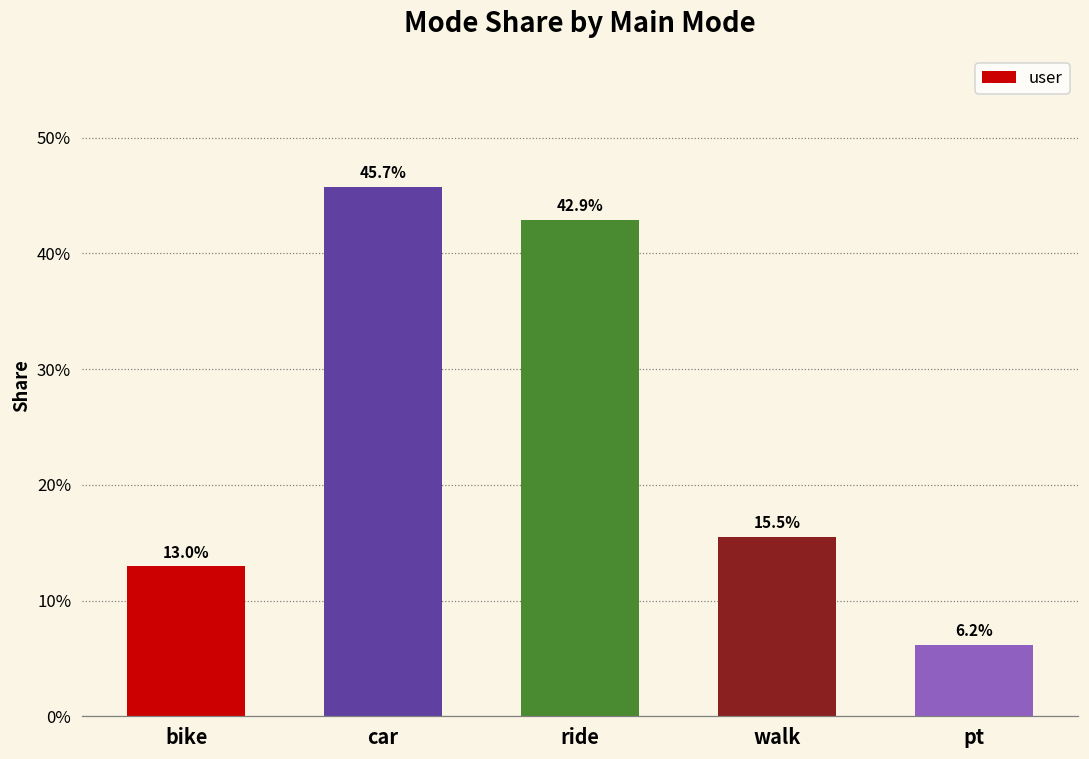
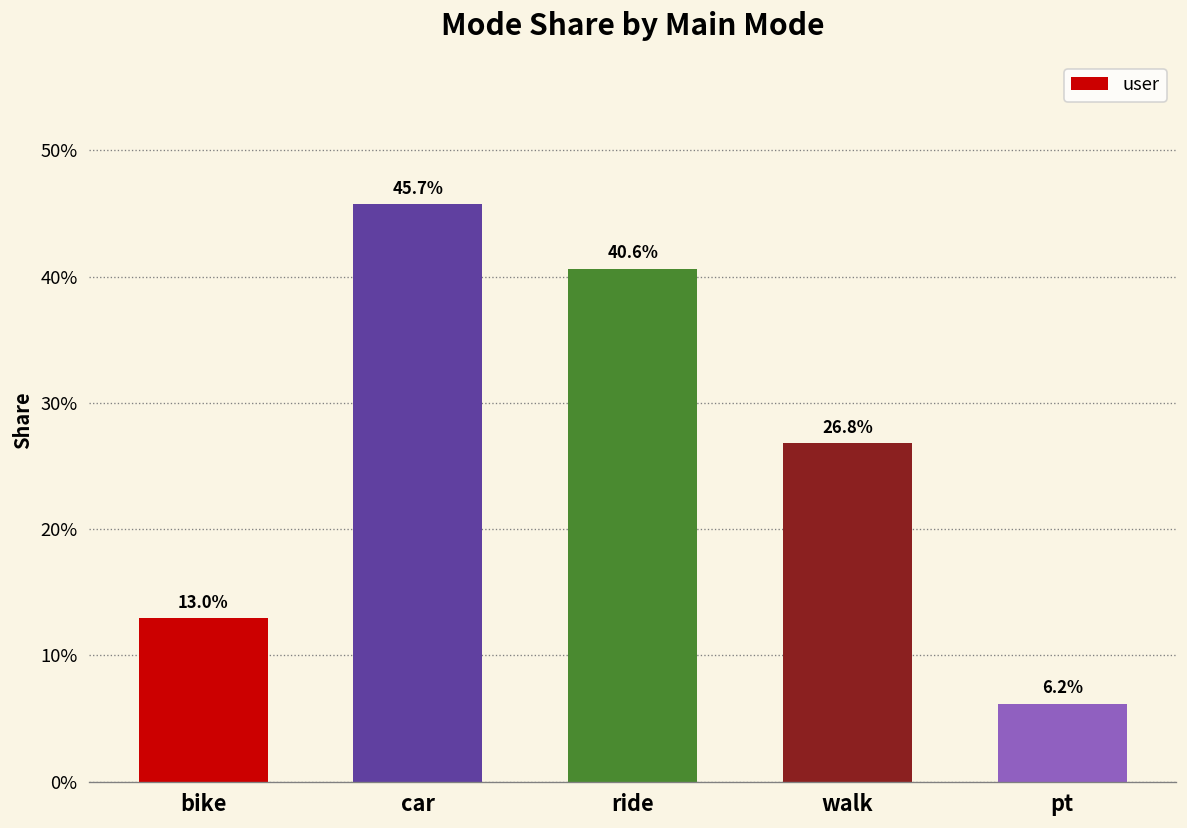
ride: 42.9% -> 40.6%
walk: 15.5% -> 26.8%
